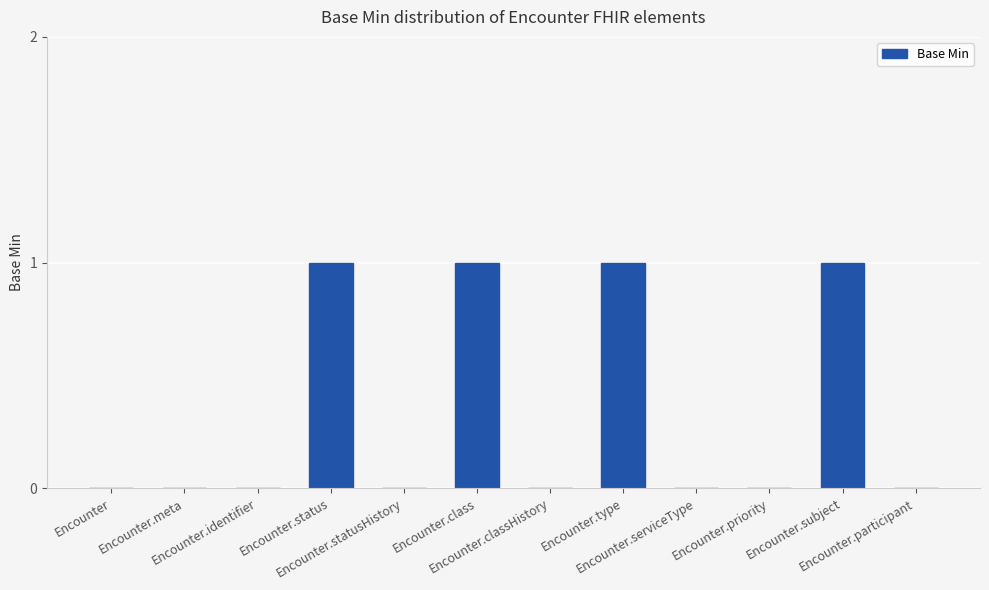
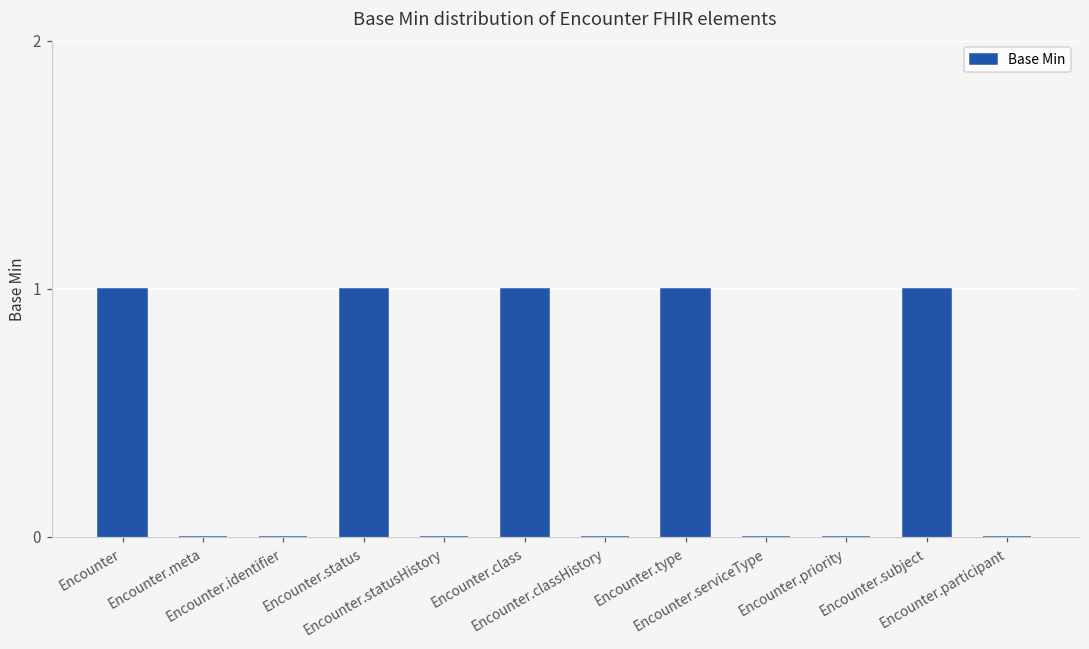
Encounter: 0 -> 1
